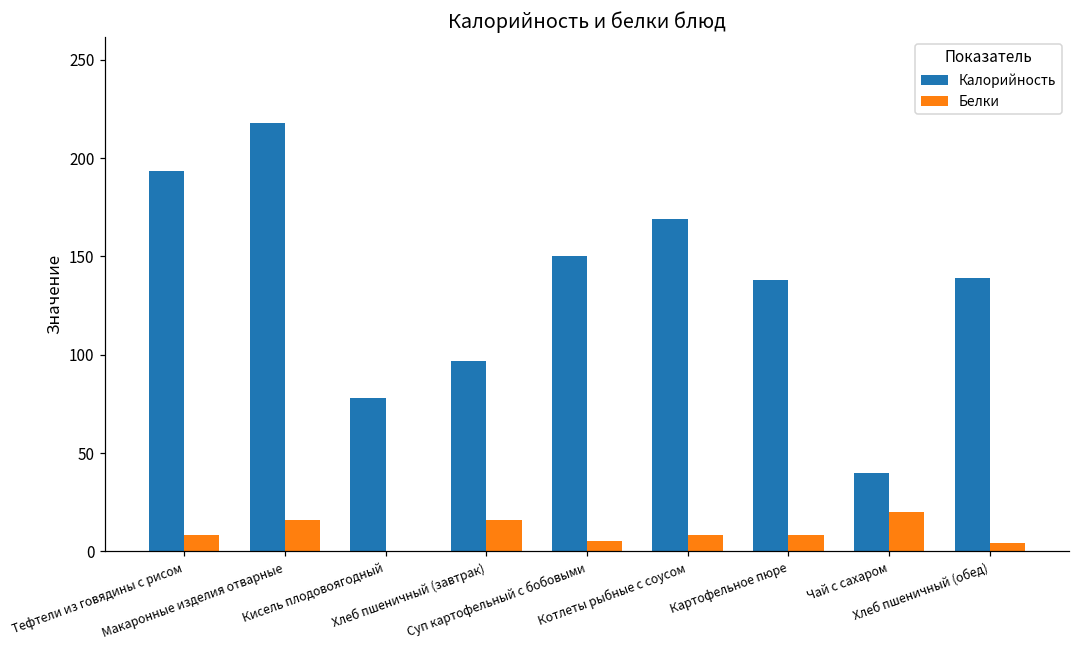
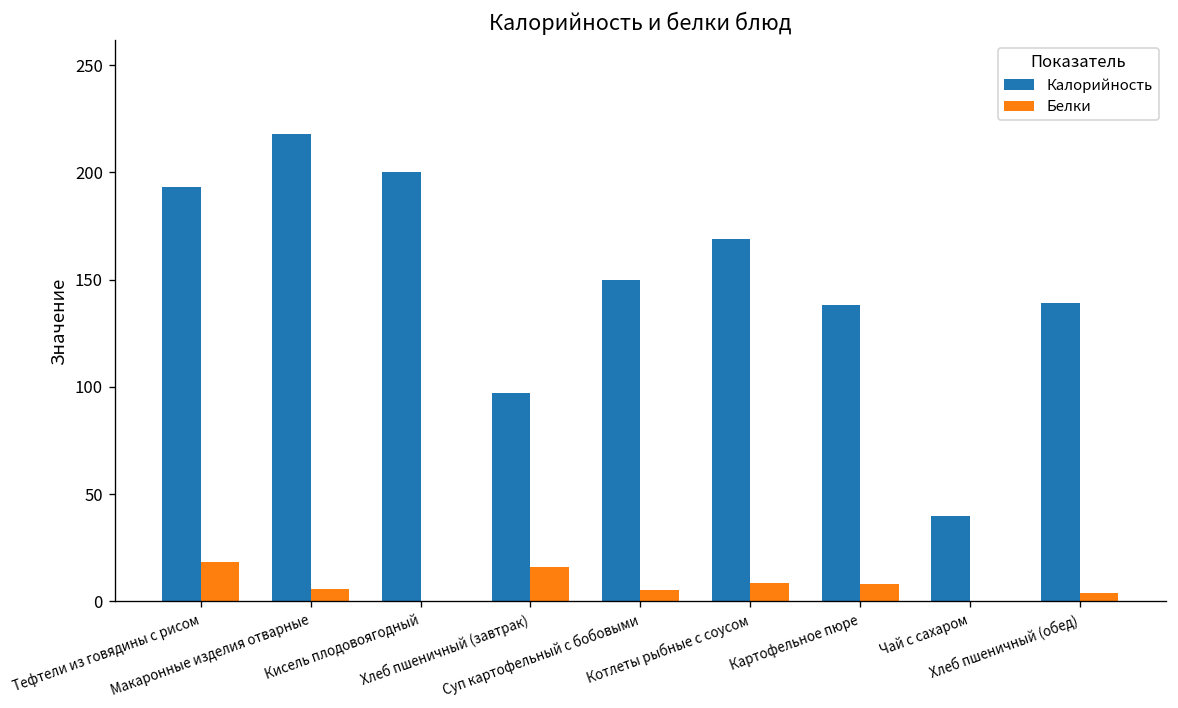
Белки, Тефтели из говядины с рисом: 8 -> 18
Белки, Макаронные изделия отварные: 16 -> 6
Калорийность, Кисель плодовоягодный: 78 -> 200
Белки, Чай с сахаром: 20 -> 0
